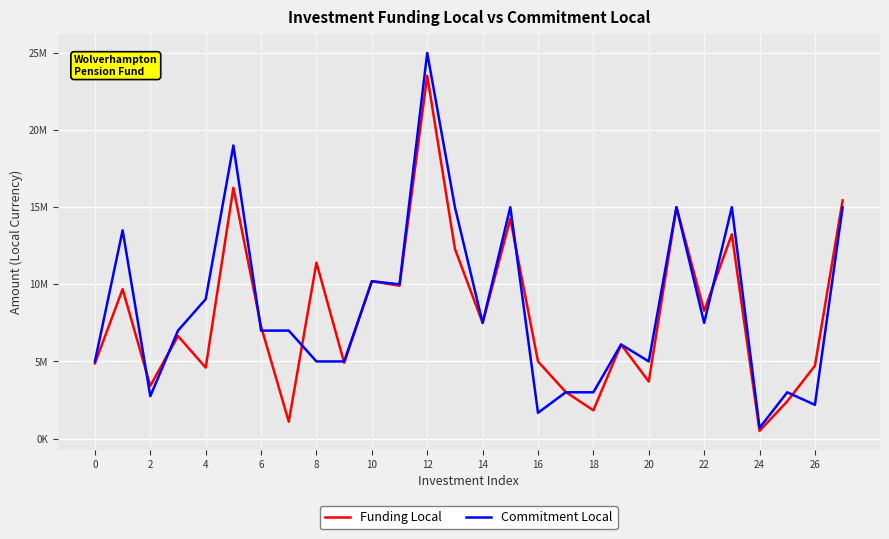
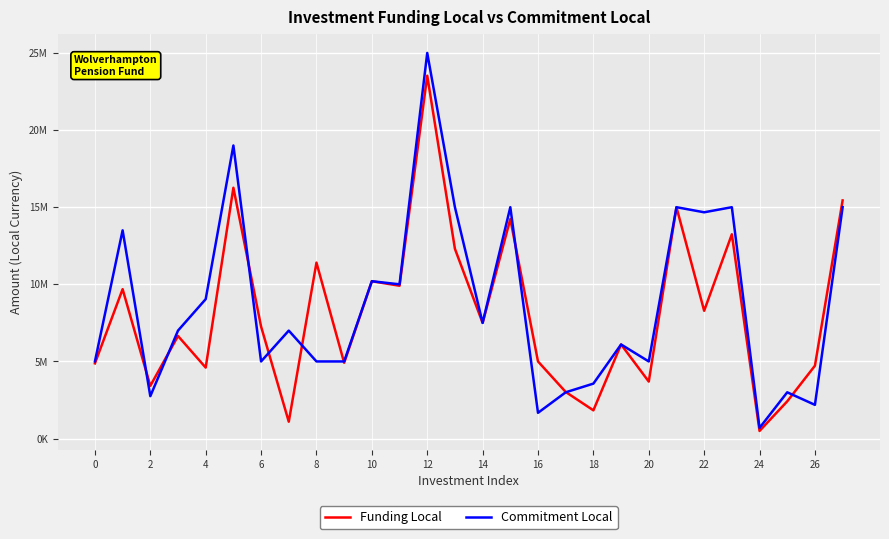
Commitment Local, 6: 7000000 -> 5000000
Commitment Local, 18: 3000000 -> 3600000
Commitment Local, 22: 7500000 -> 14700000
